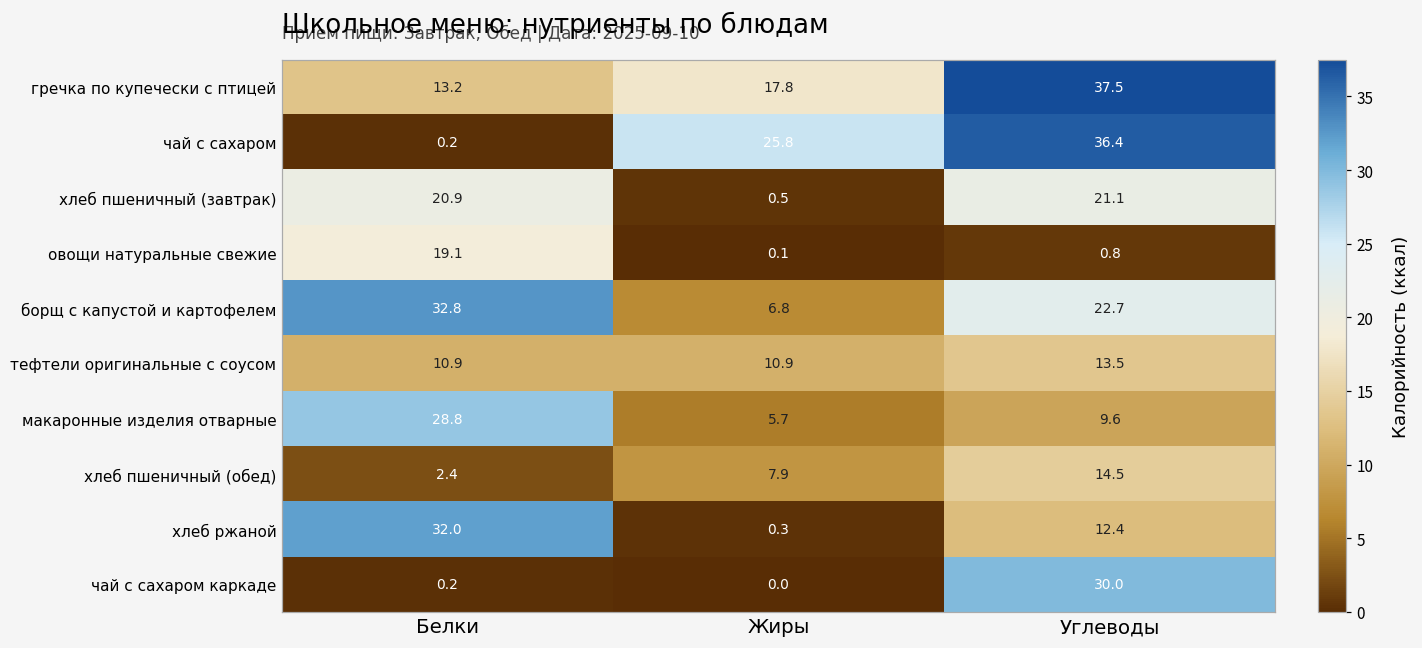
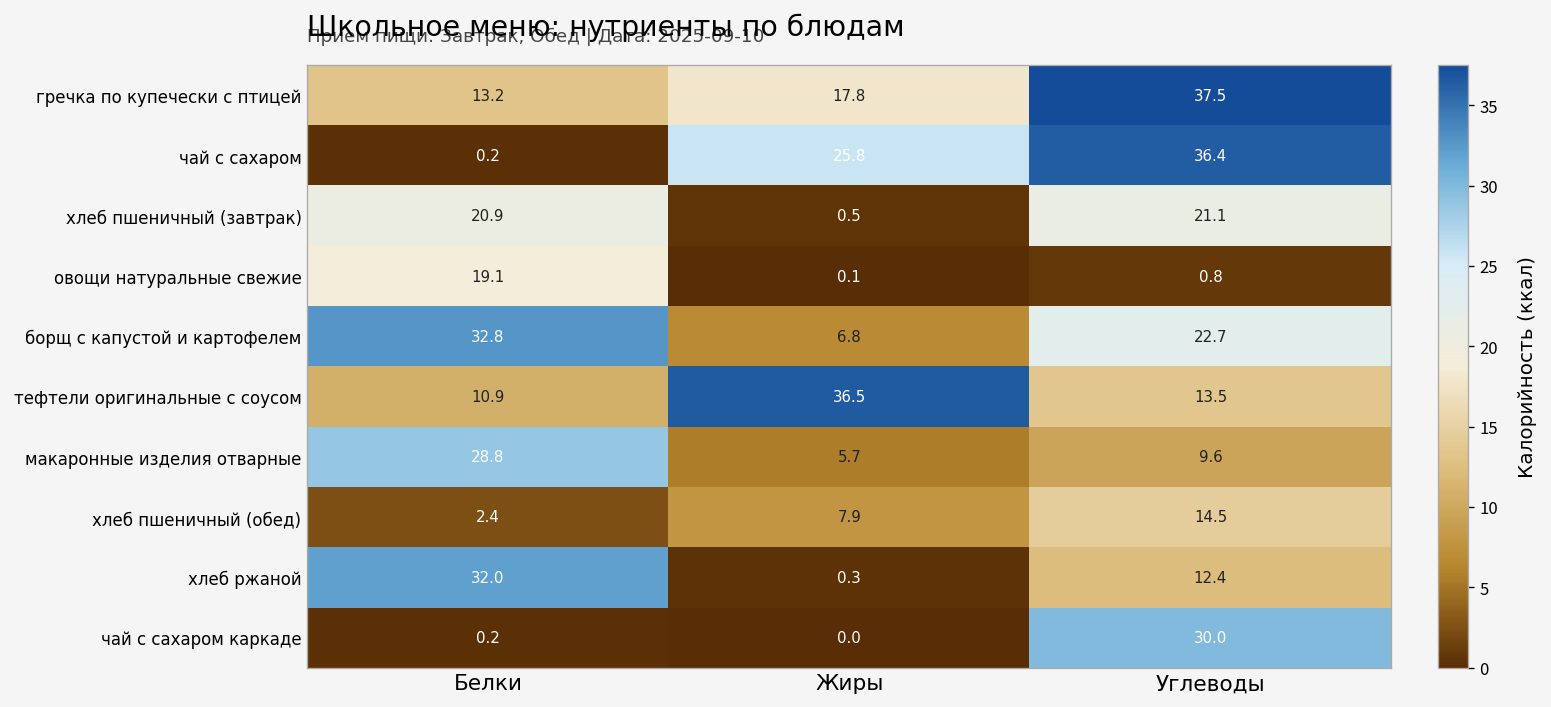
тефтели оригинальные с соусом, Жиры: 10.9 -> 36.5
